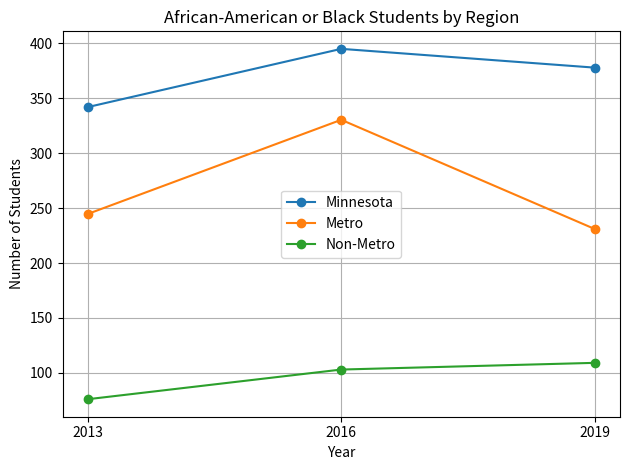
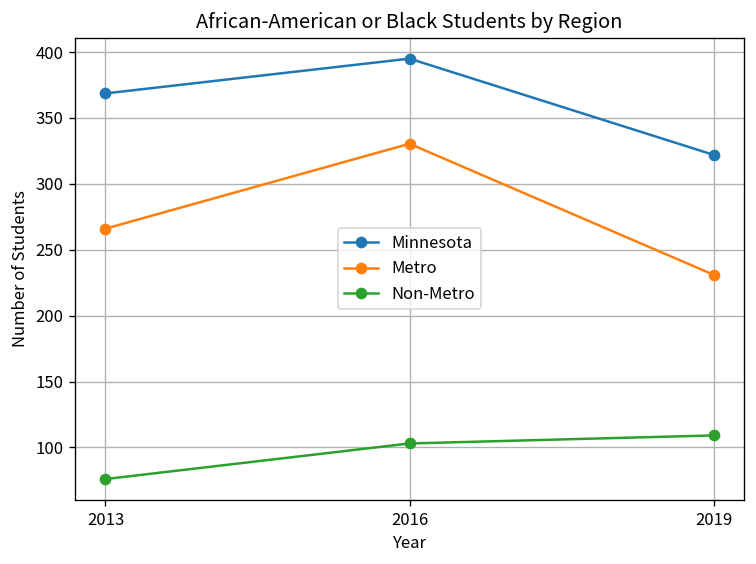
Minnesota, 2013: 342 -> 369
Metro, 2013: 245 -> 266
Minnesota, 2019: 378 -> 322
